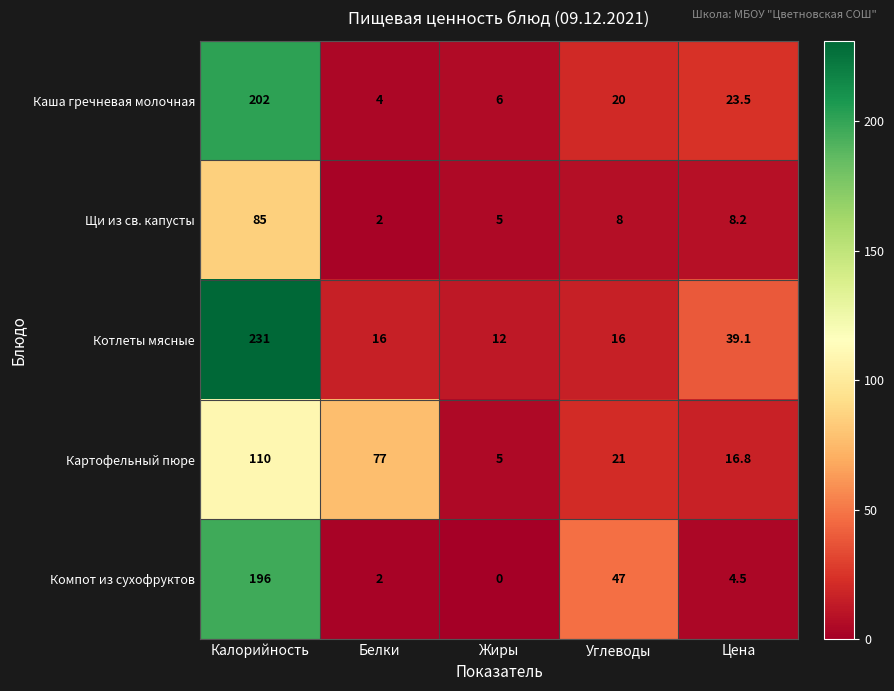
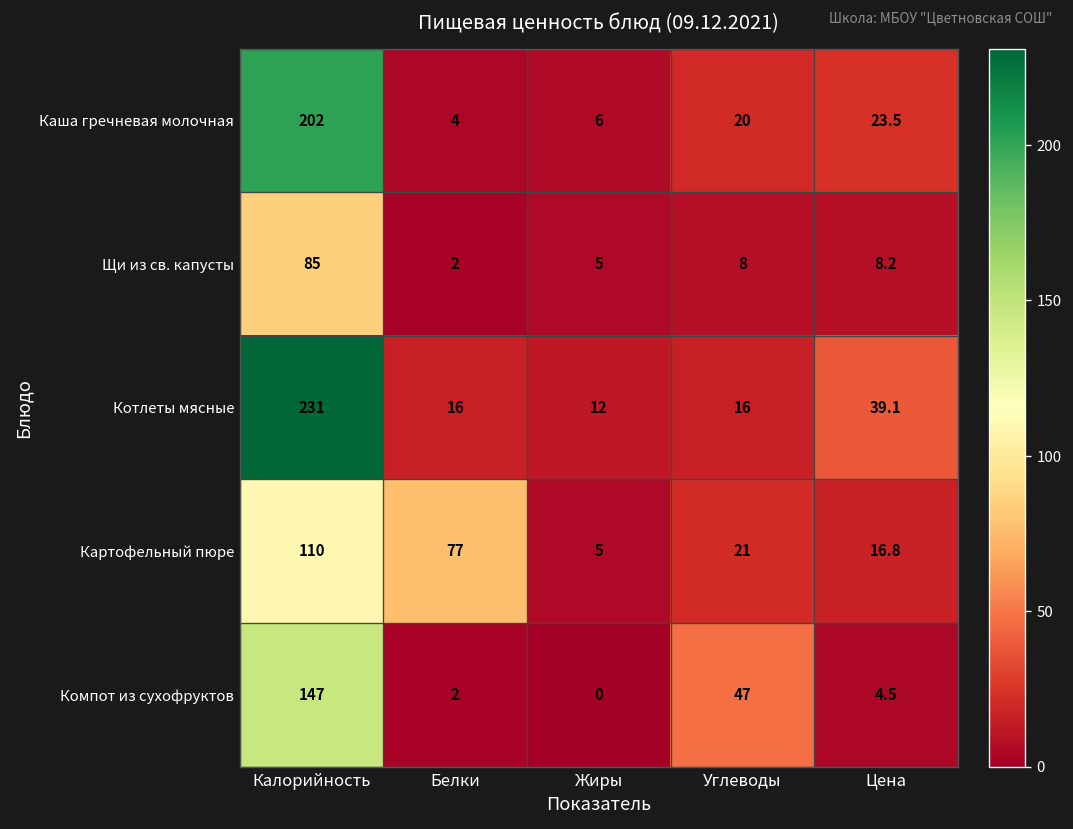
Компот из сухофруктов, Калорийность: 196 -> 147
